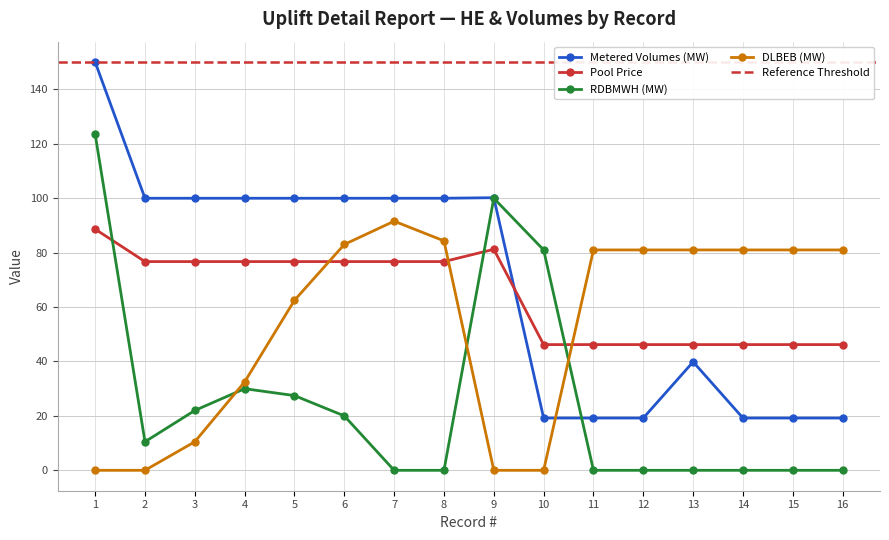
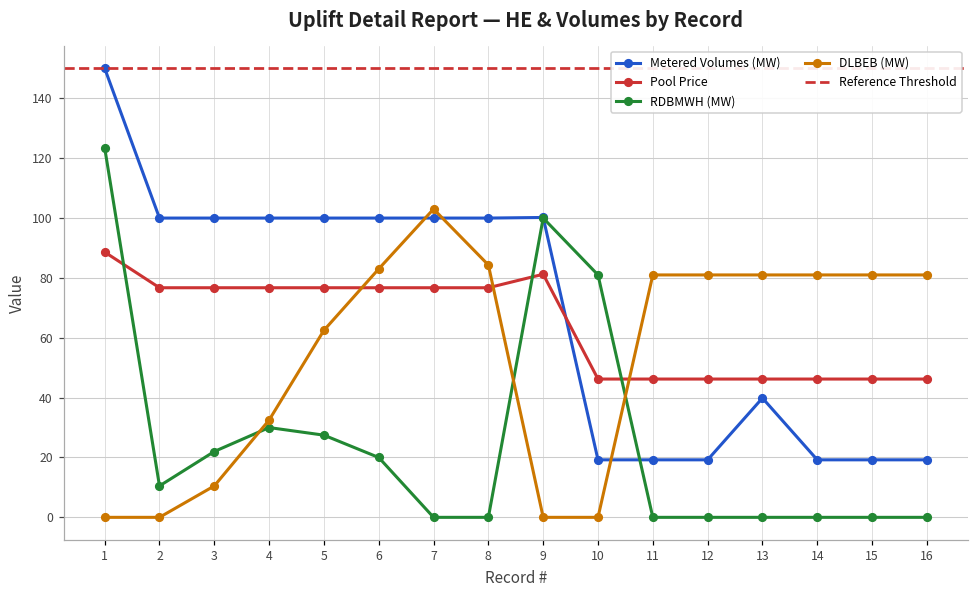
DLBEB (MW), 7: 92 -> 103
